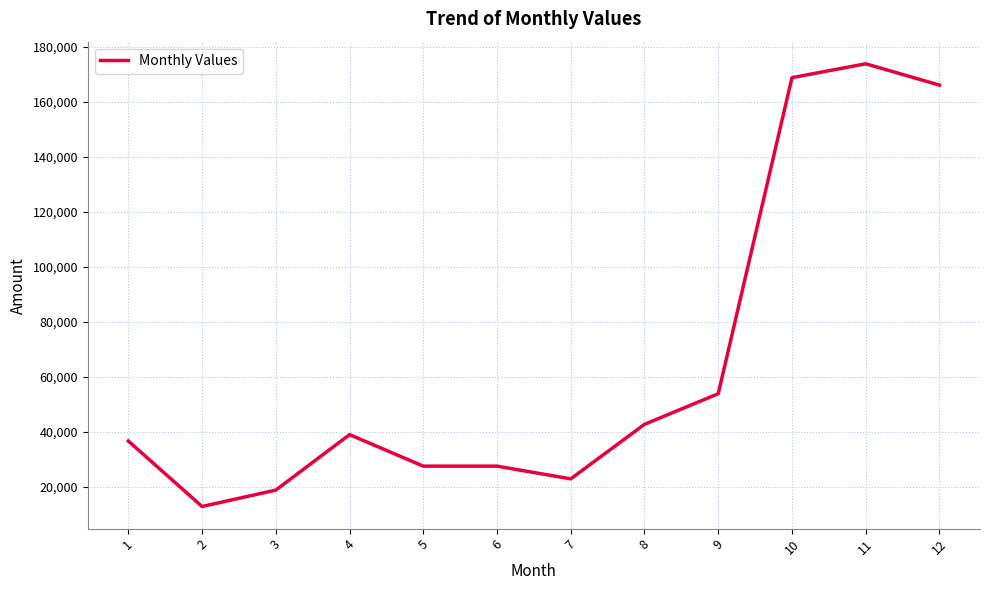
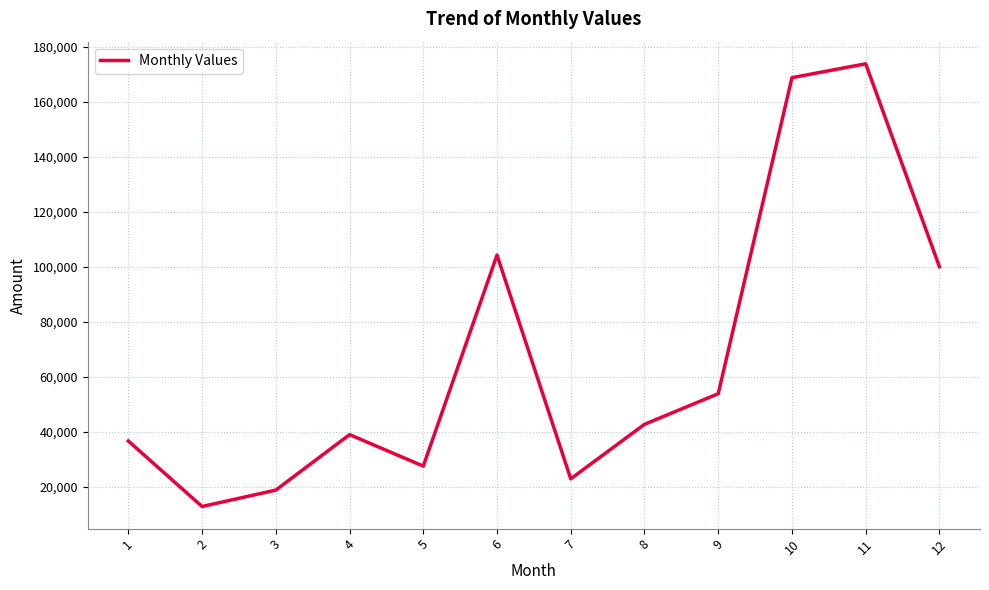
6: 27,000 -> 104,000
12: 166,000 -> 100,000
